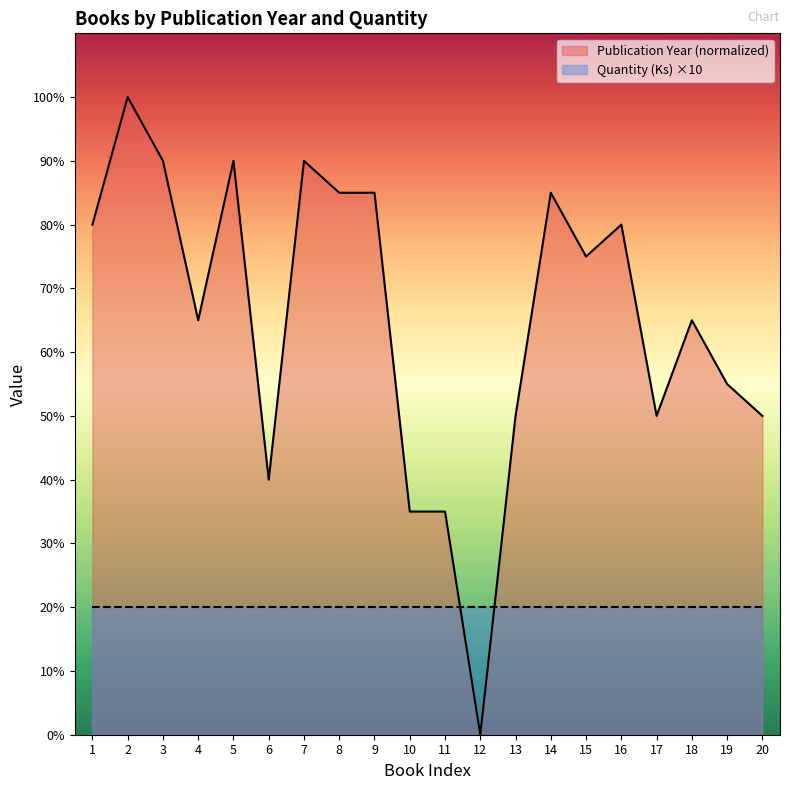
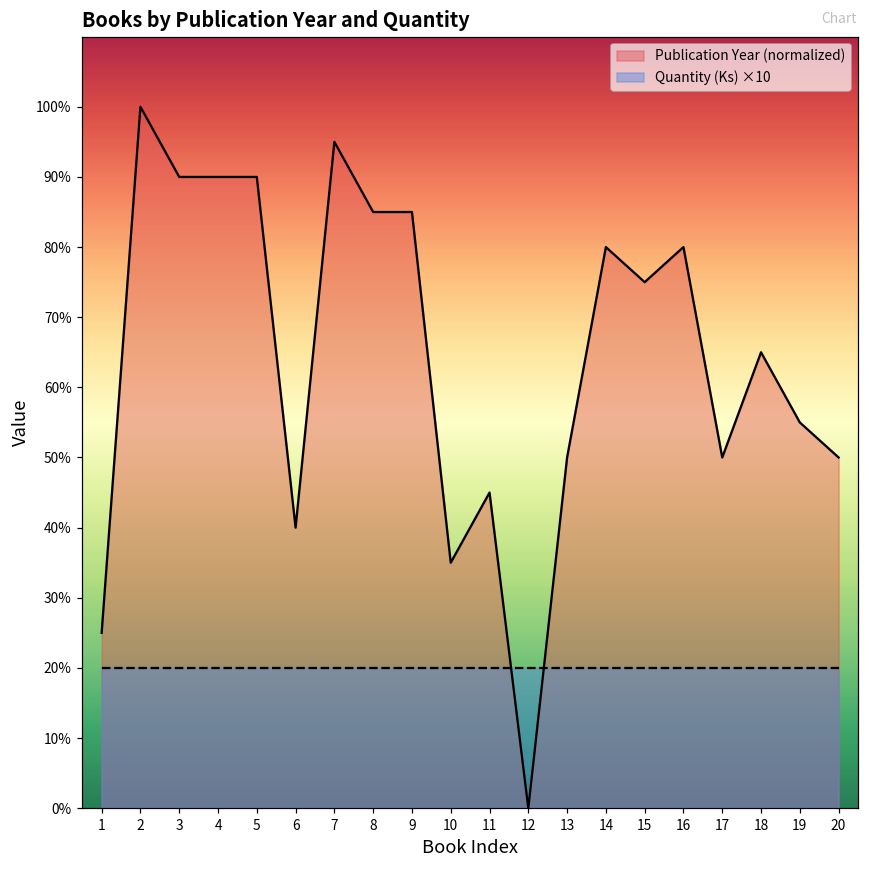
Publication Year (normalized), 1: 80% -> 25%
Publication Year (normalized), 4: 65% -> 90%
Publication Year (normalized), 7: 90% -> 95%
Publication Year (normalized), 11: 35% -> 45%
Publication Year (normalized), 14: 85% -> 80%
